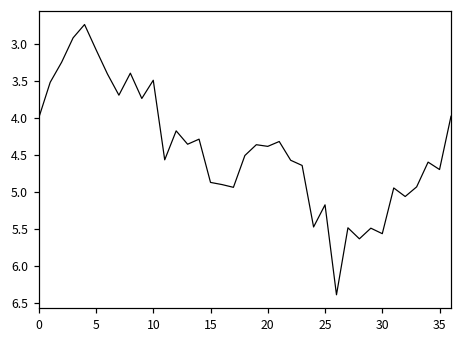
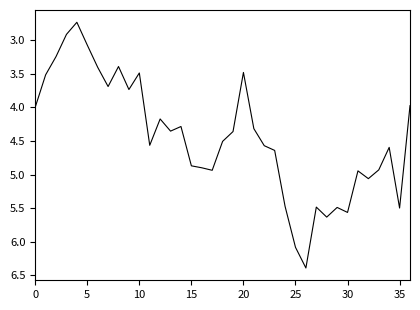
20: 4.4 -> 3.5
25: 5.2 -> 6.1
35: 4.7 -> 5.5
